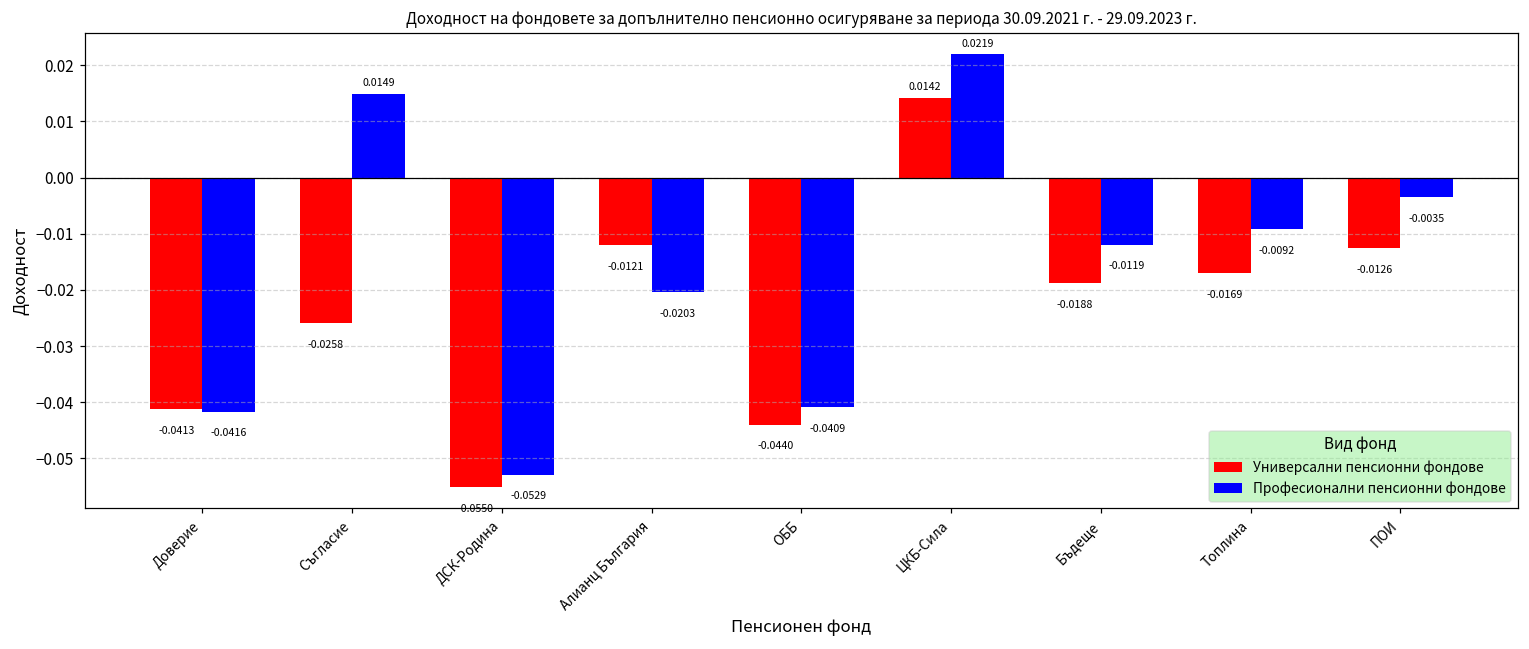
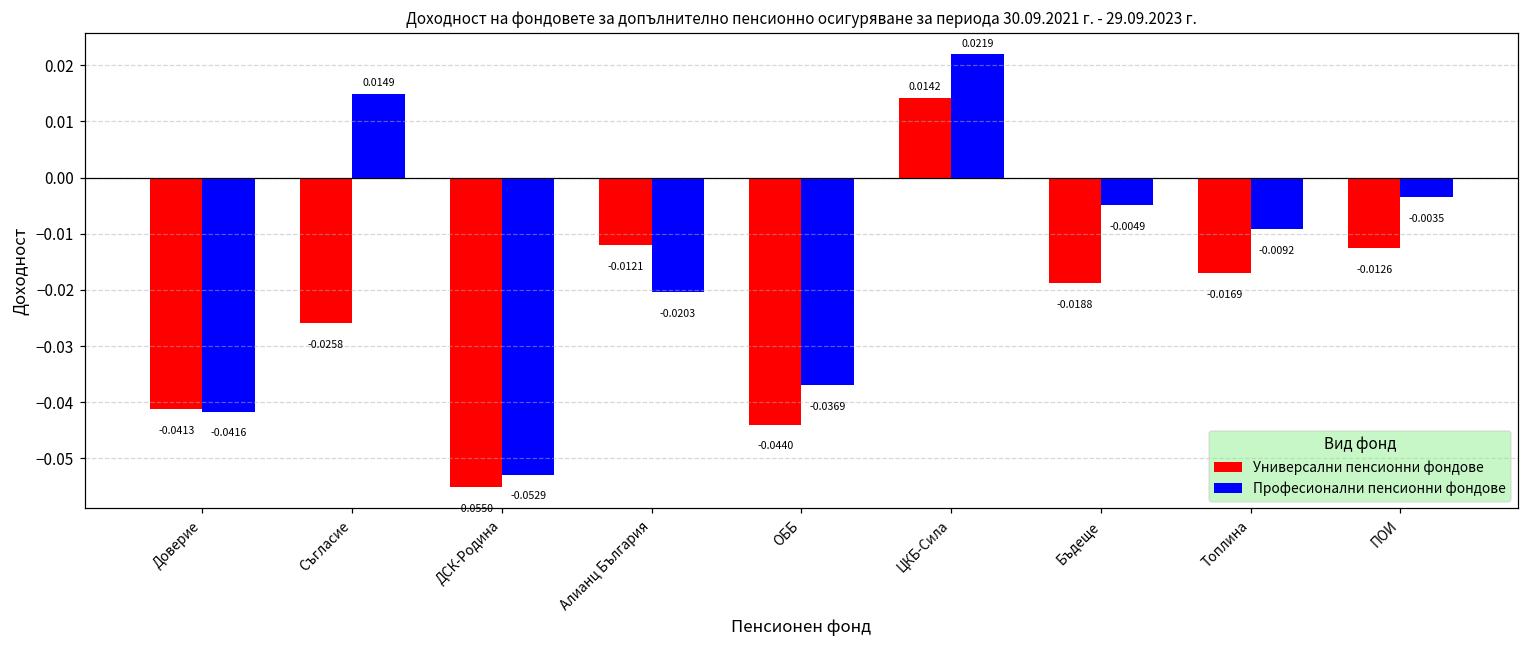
Професионални пенсионни фондове, ОББ: -0.0409 -> -0.0369
Професионални пенсионни фондове, Бъдеще: -0.0119 -> -0.0049
